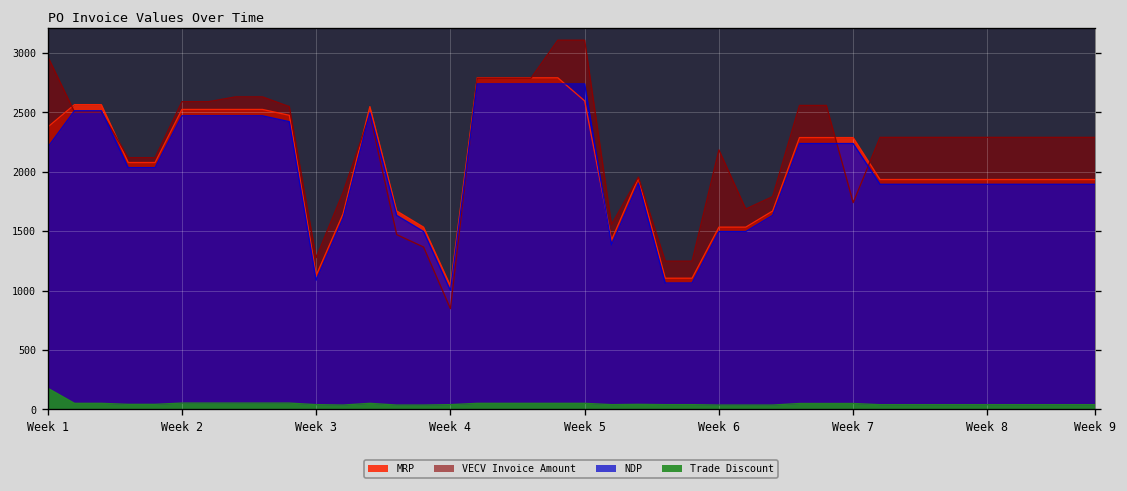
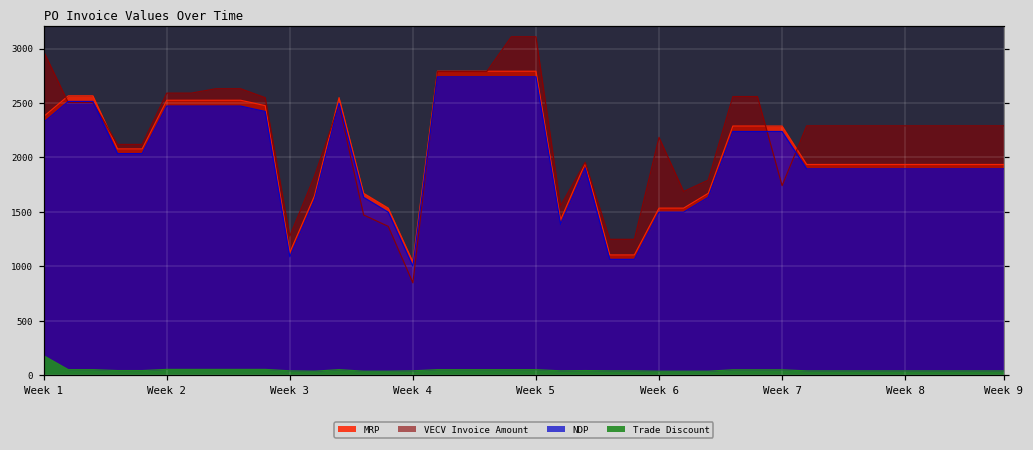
NDP, Week 1: 2200 -> 2300
MRP, Week 5: 2600 -> 2800
